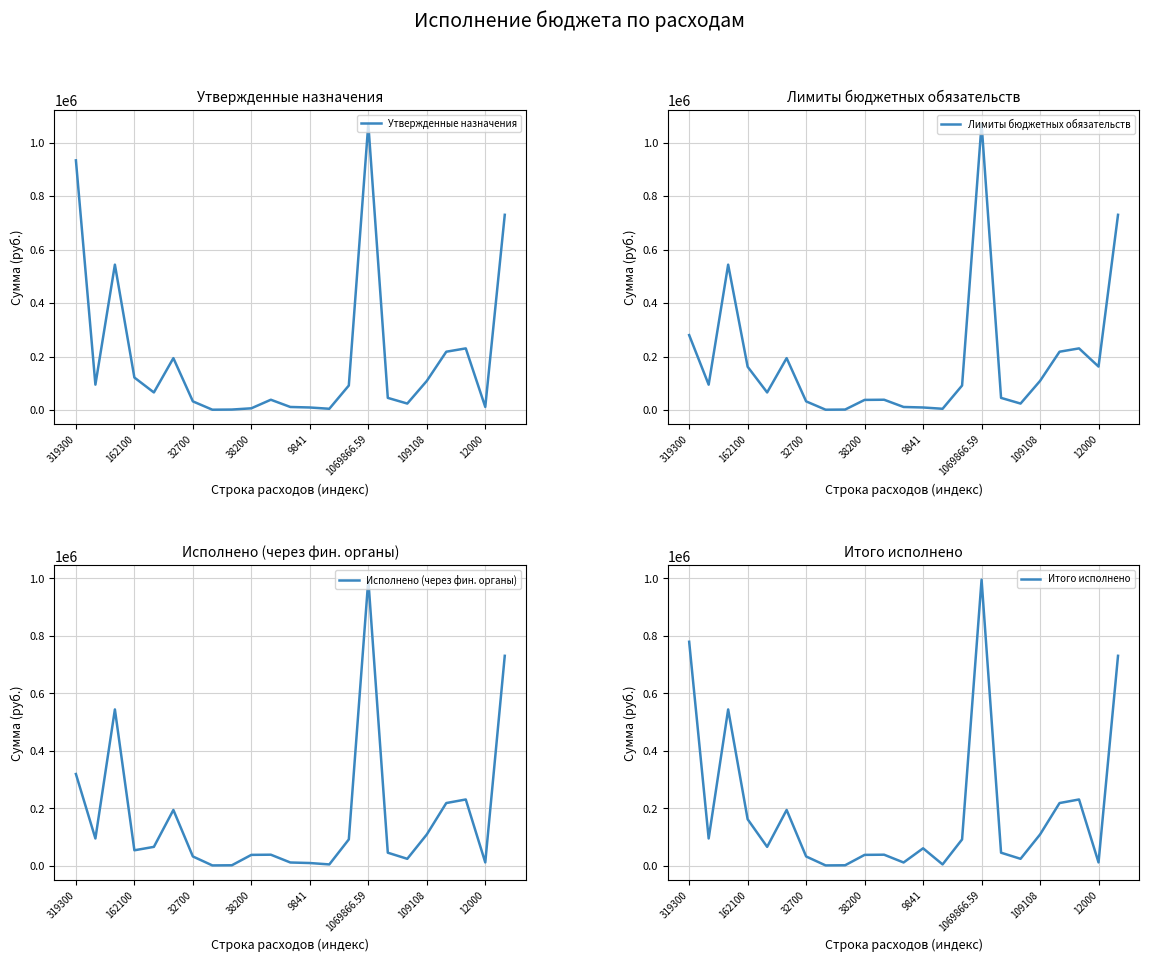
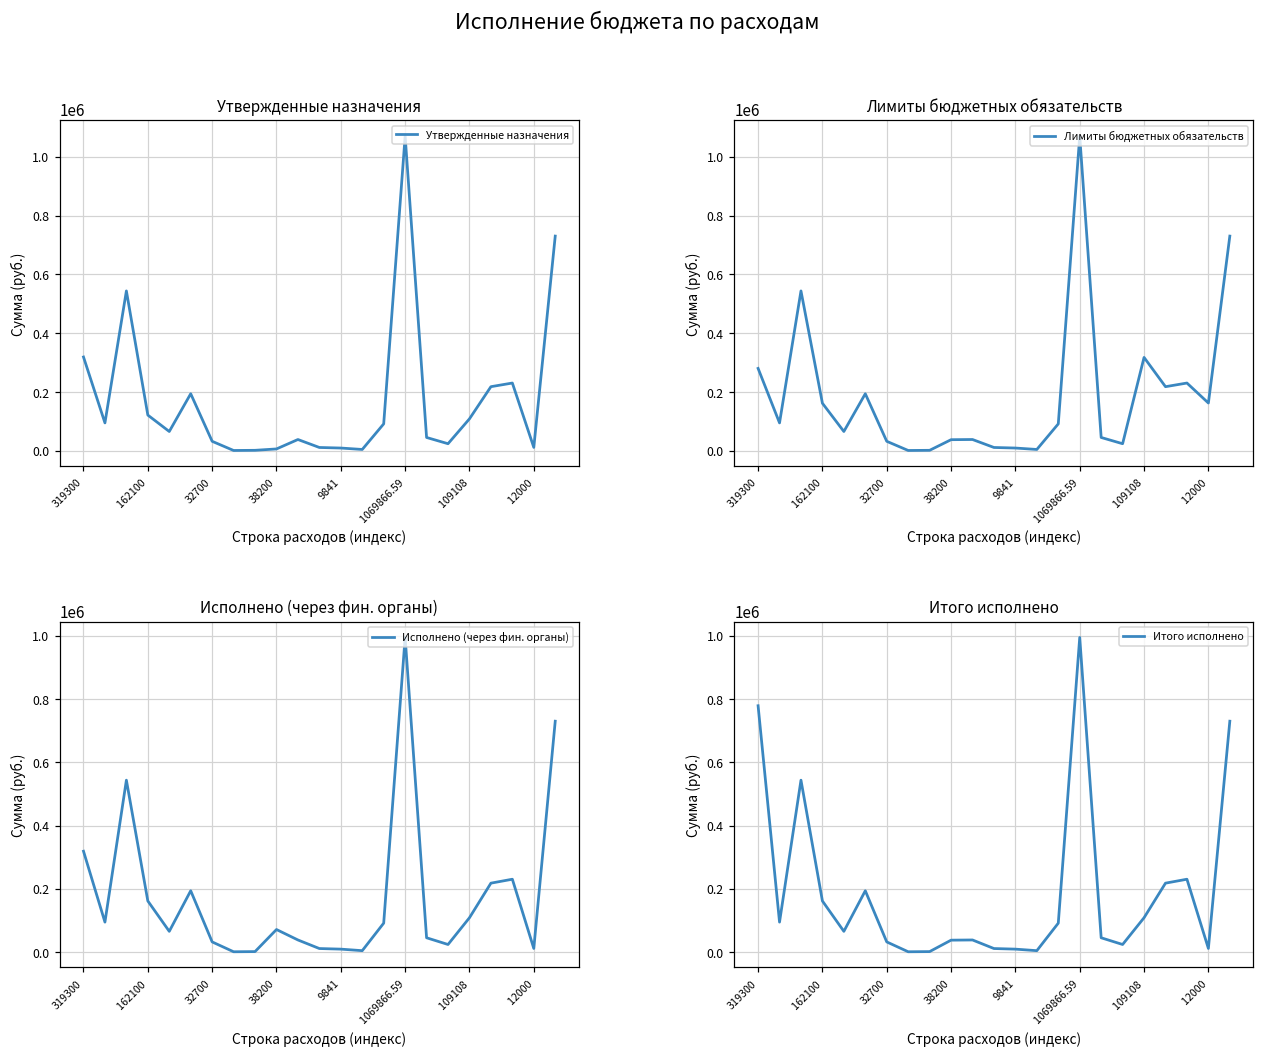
Утвержденные назначения, 319300: 930000 -> 320000
Лимиты бюджетных обязательств, 109108: 110000 -> 320000
Исполнено (через фин. органы), 162100: 50000 -> 160000
Исполнено (через фин. органы), 38200: 40000 -> 70000
Итого исполнено, 9841: 60000 -> 10000
